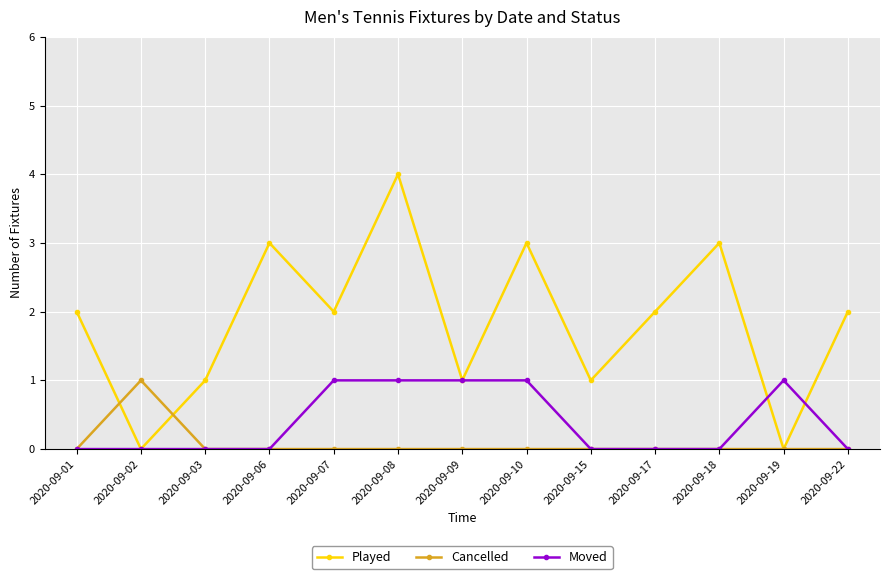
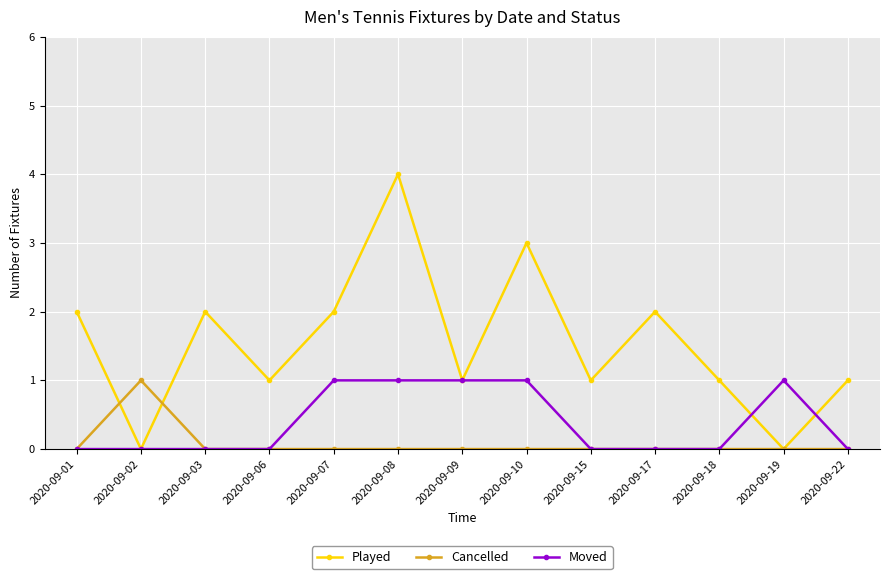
Played, 2020-09-03: 1 -> 2
Played, 2020-09-06: 3 -> 1
Played, 2020-09-18: 3 -> 1
Played, 2020-09-22: 2 -> 1
